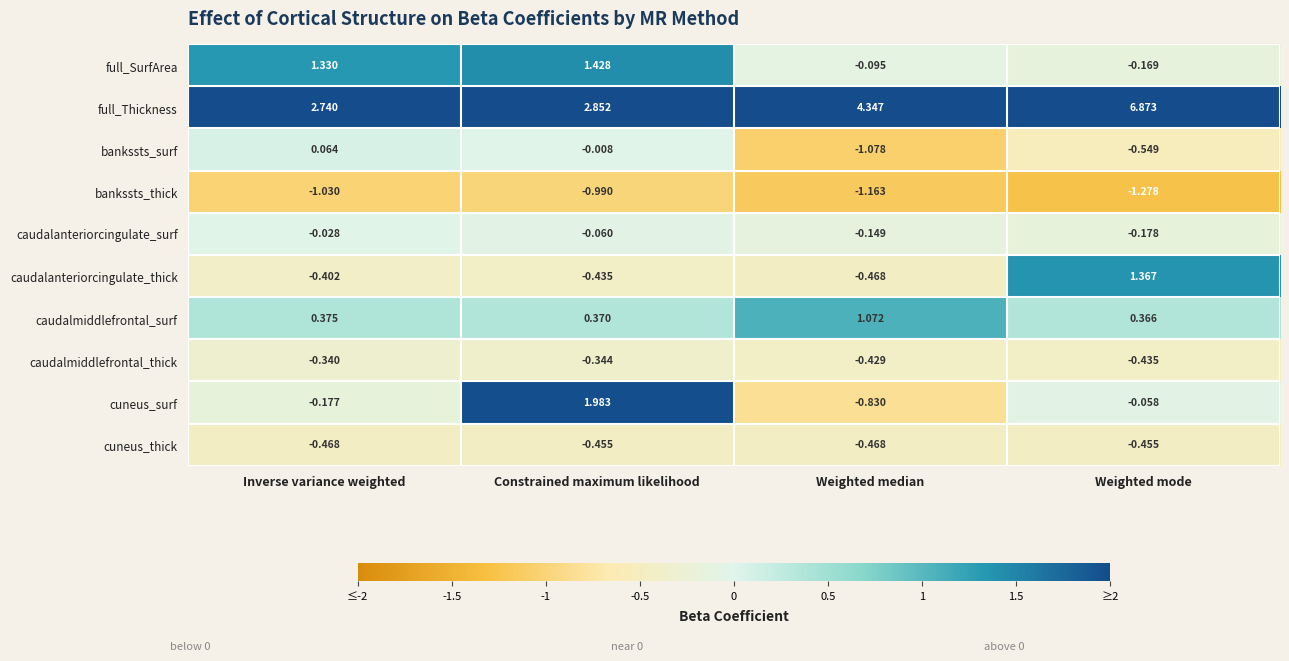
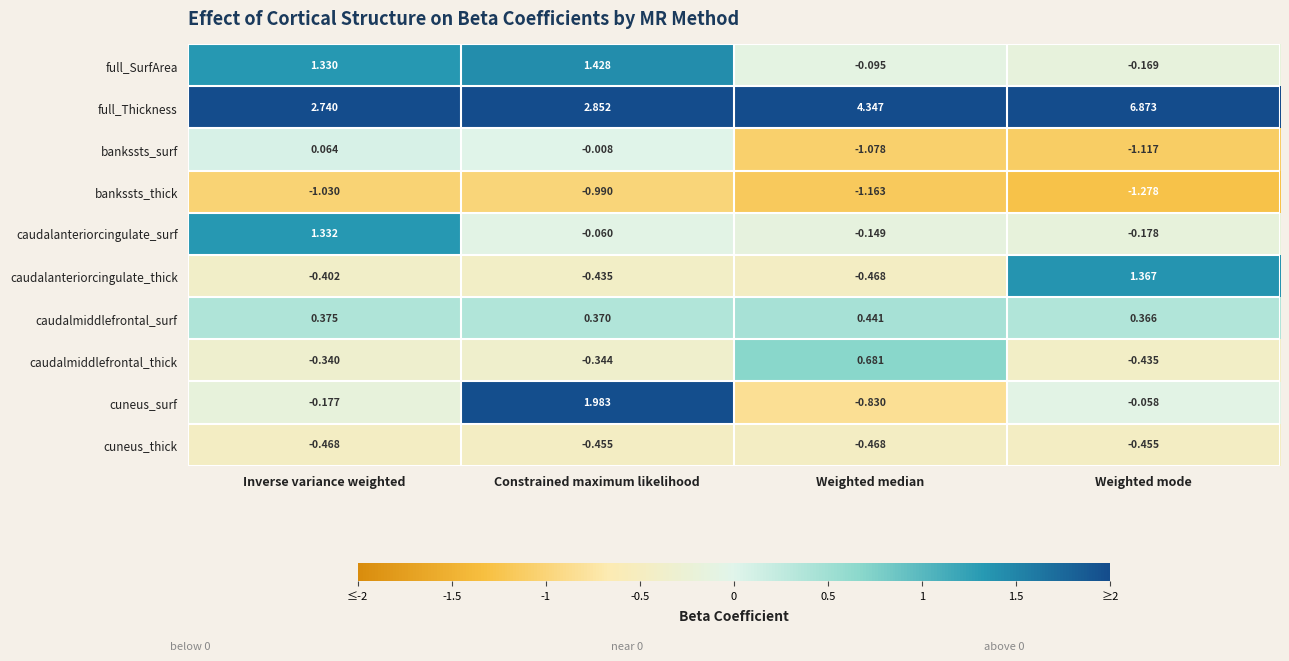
bankssts_surf, Weighted mode: -0.549 -> -1.117
caudalanteriorcingulate_surf, Inverse variance weighted: -0.028 -> 1.332
caudalmiddlefrontal_surf, Weighted median: 1.072 -> 0.441
caudalmiddlefrontal_thick, Weighted median: -0.429 -> 0.681
